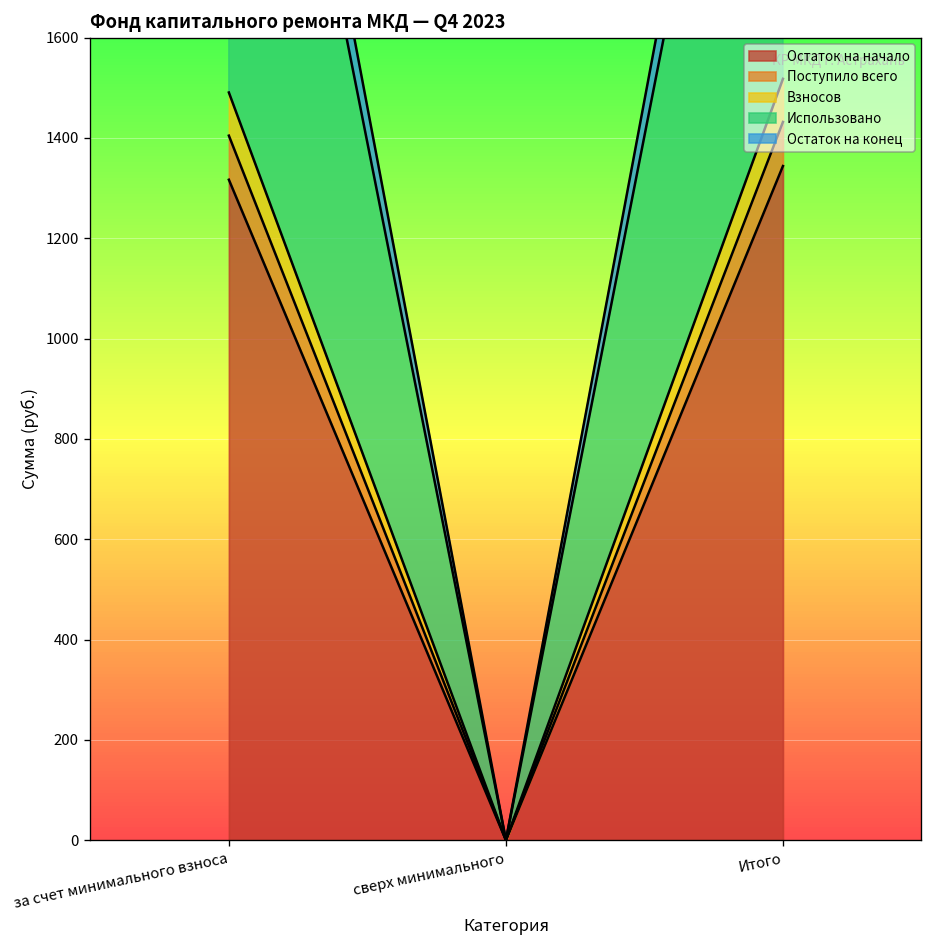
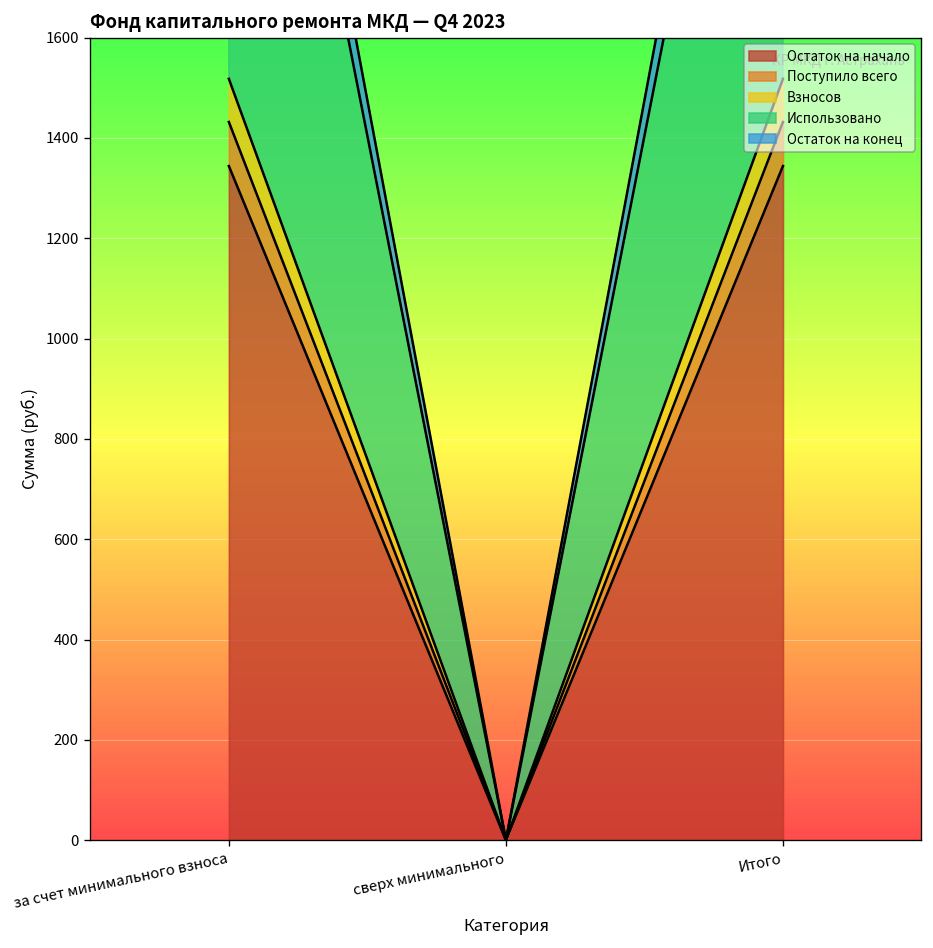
Остаток на начало, за счет минимального взноса: 1320 -> 1340
